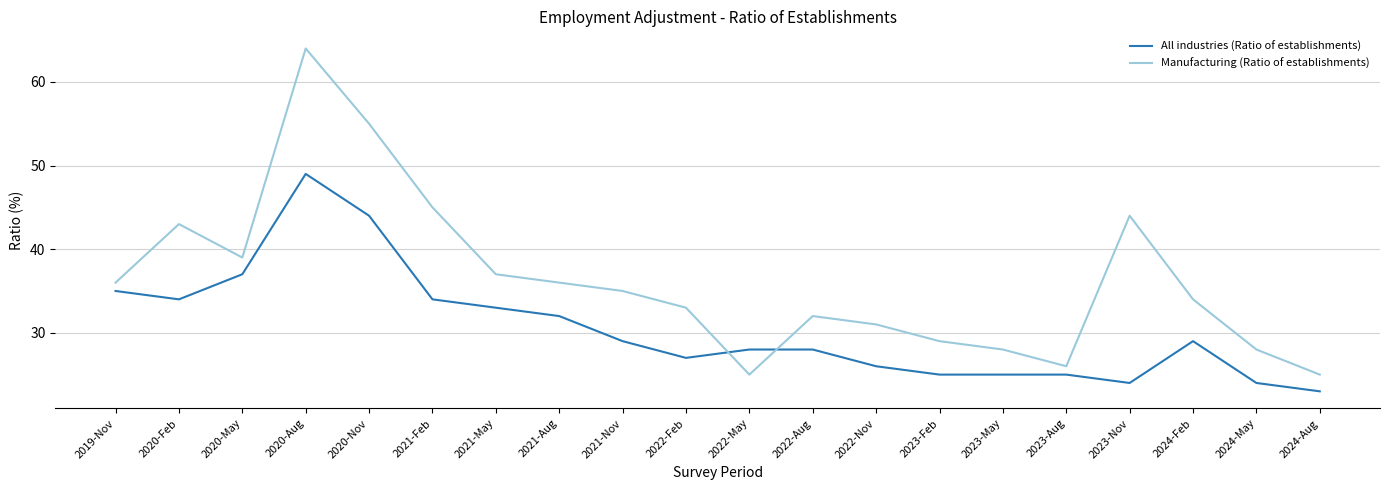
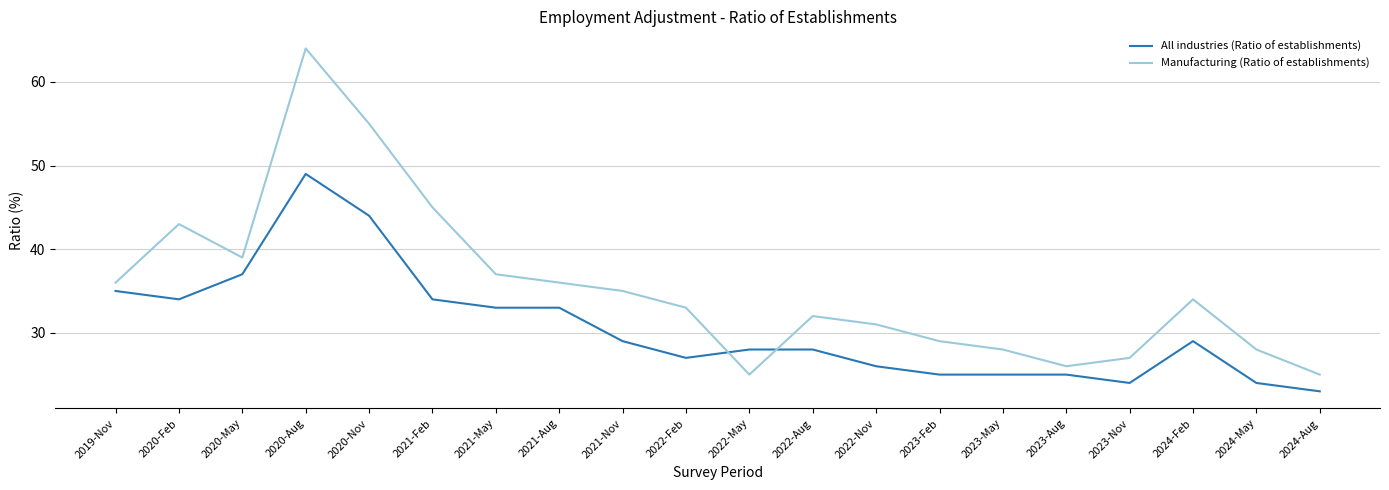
All industries (Ratio of establishments), 2021-Aug: 32 -> 33
Manufacturing (Ratio of establishments), 2023-Nov: 44 -> 27
